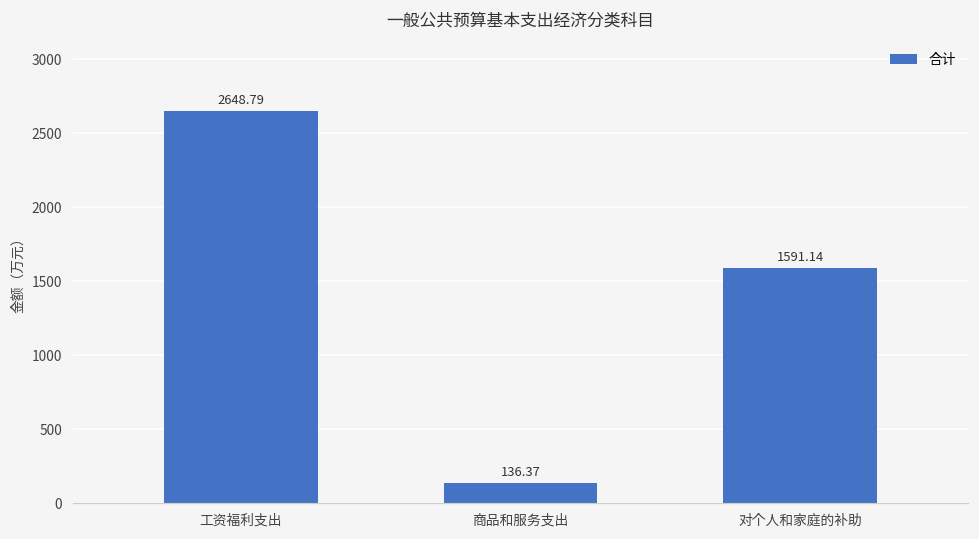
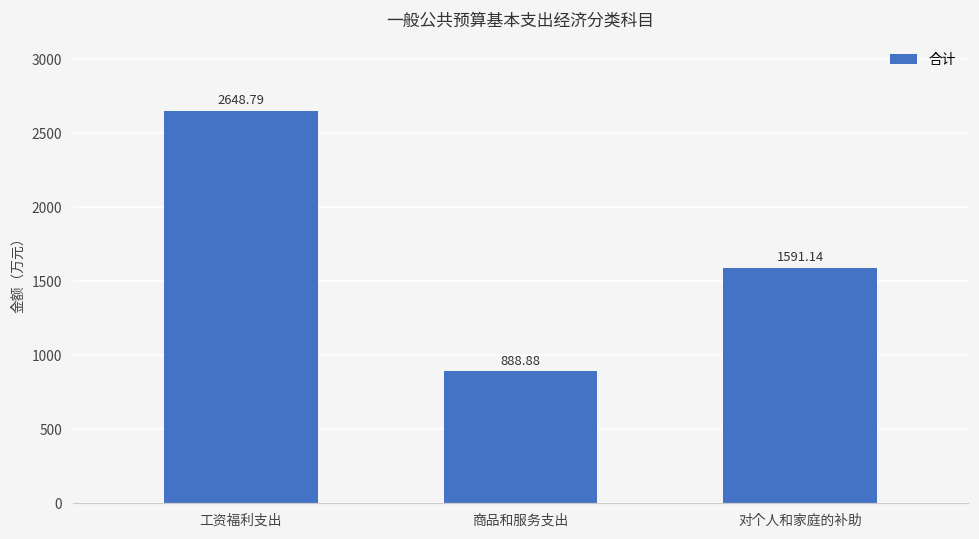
商品和服务支出: 136.37 -> 888.88
